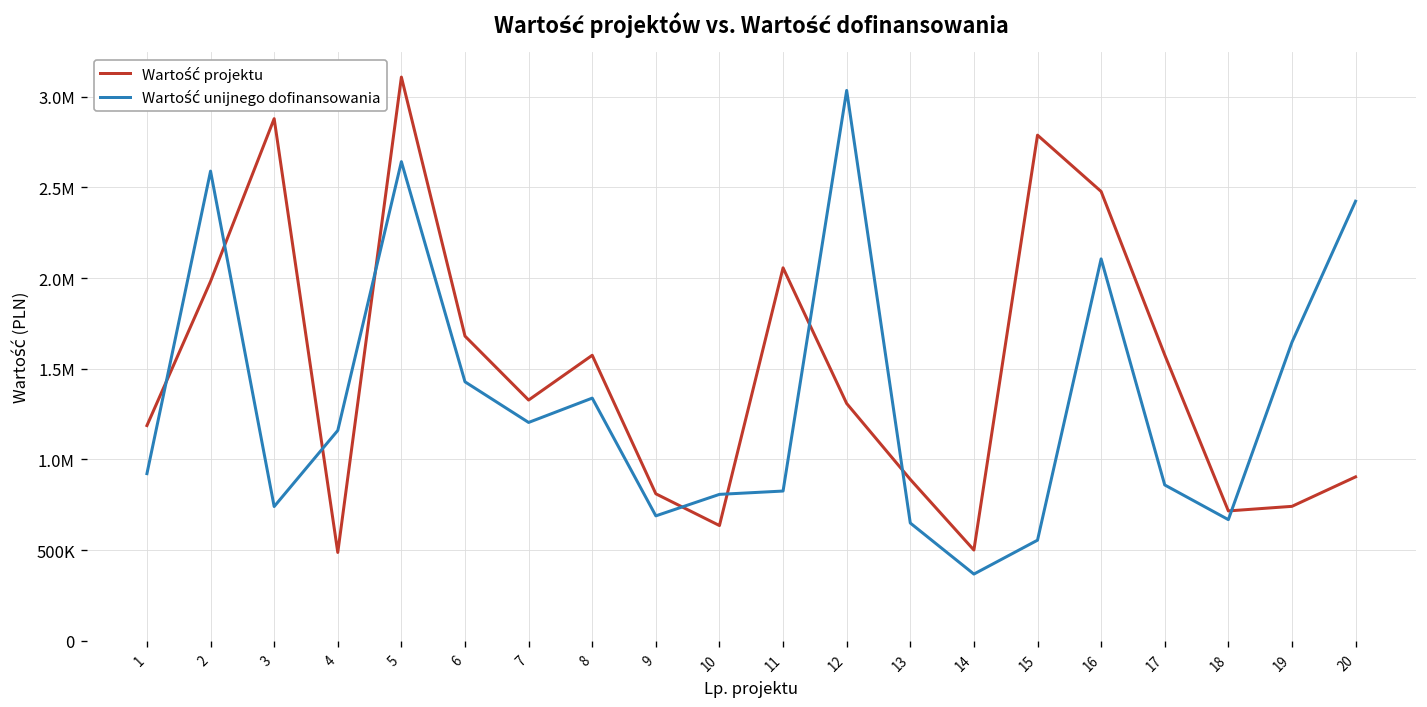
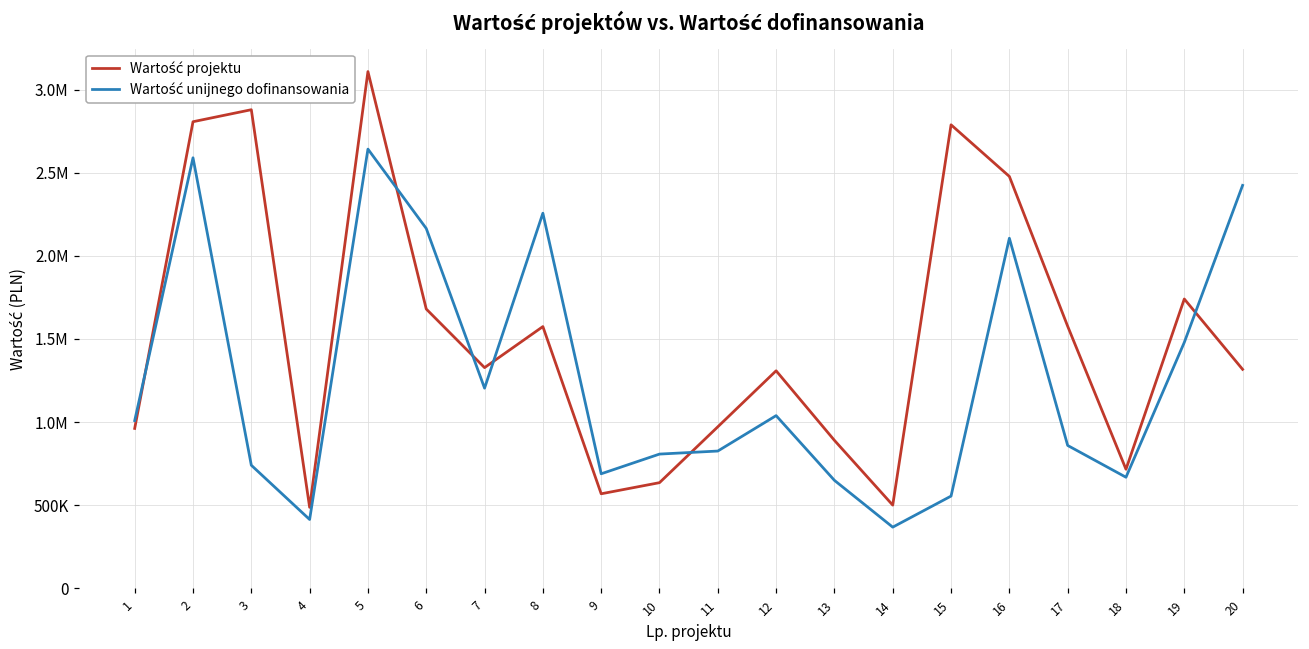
Wartość projektu, 1: 1190000 -> 960000
Wartość unijnego dofinansowania, 1: 920000 -> 1010000
Wartość projektu, 2: 1980000 -> 2810000
Wartość unijnego dofinansowania, 4: 1160000 -> 410000
Wartość unijnego dofinansowania, 6: 1430000 -> 2160000
Wartość unijnego dofinansowania, 8: 1340000 -> 2260000
Wartość projektu, 9: 810000 -> 570000
Wartość projektu, 11: 2060000 -> 970000
Wartość unijnego dofinansowania, 12: 3030000 -> 1040000
Wartość projektu, 19: 740000 -> 1740000
Wartość unijnego dofinansowania, 19: 1650000 -> 1480000
Wartość projektu, 20: 900000 -> 1320000
